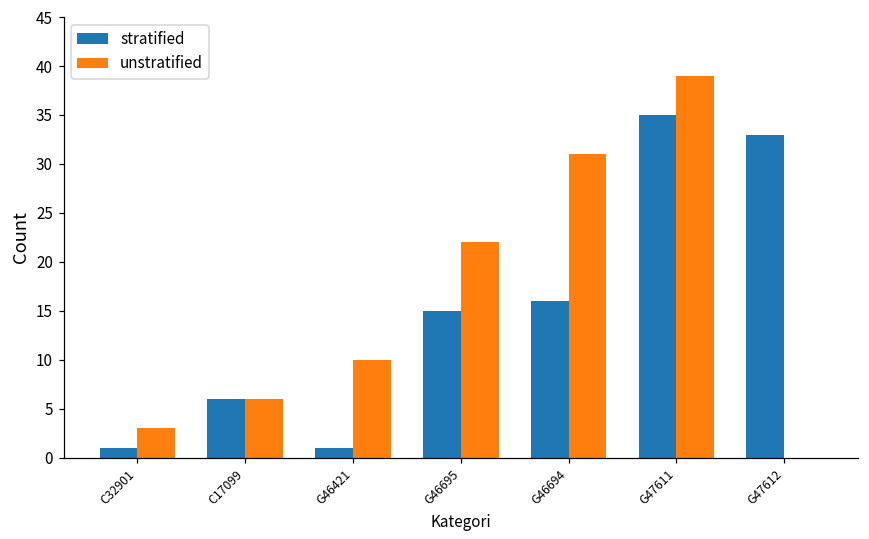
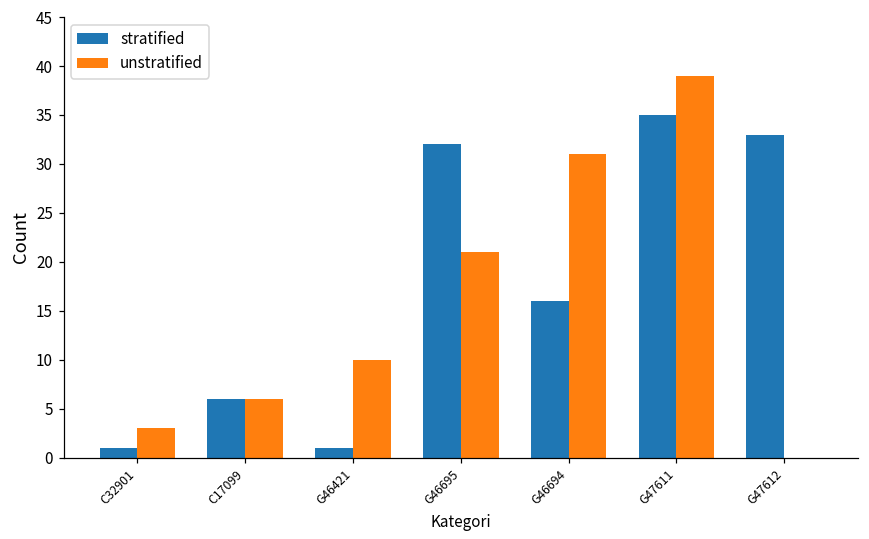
stratified, G46695: 15 -> 32
unstratified, G46695: 22 -> 21
